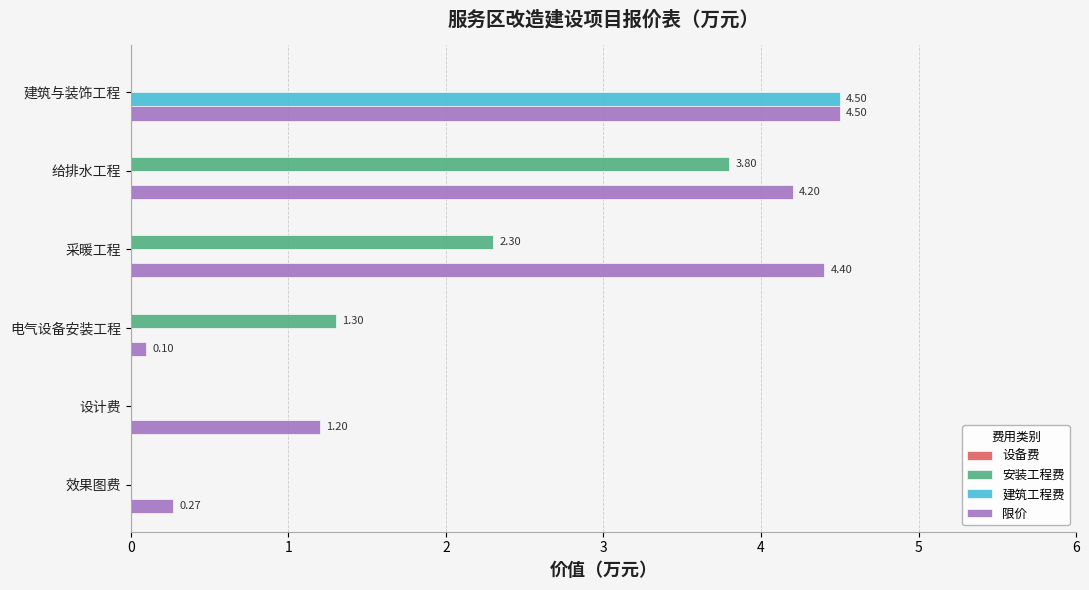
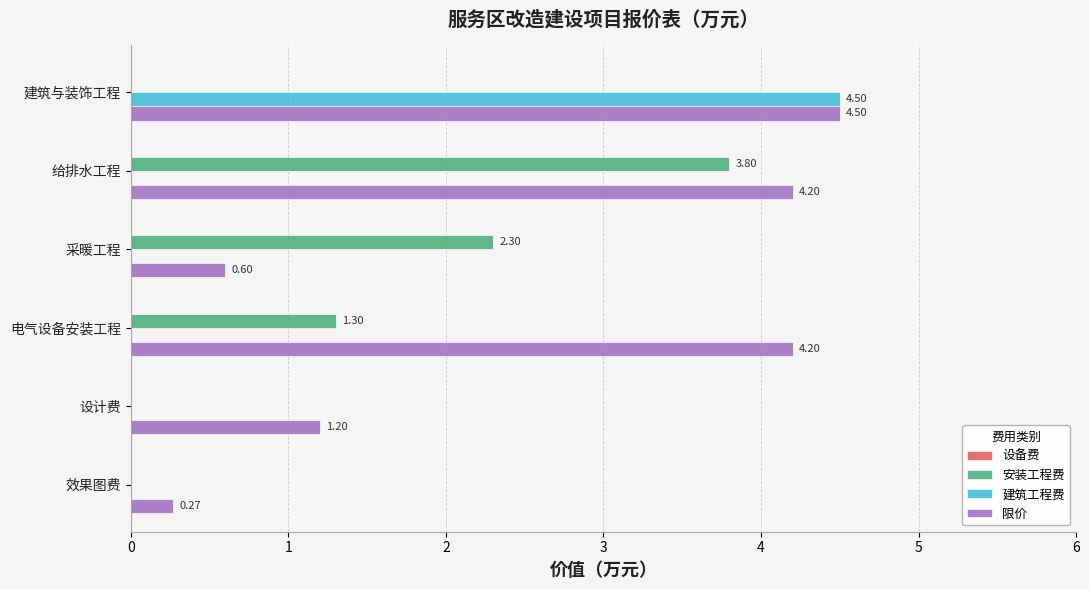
限价, 采暖工程: 4.40 -> 0.60
限价, 电气设备安装工程: 0.10 -> 4.20
